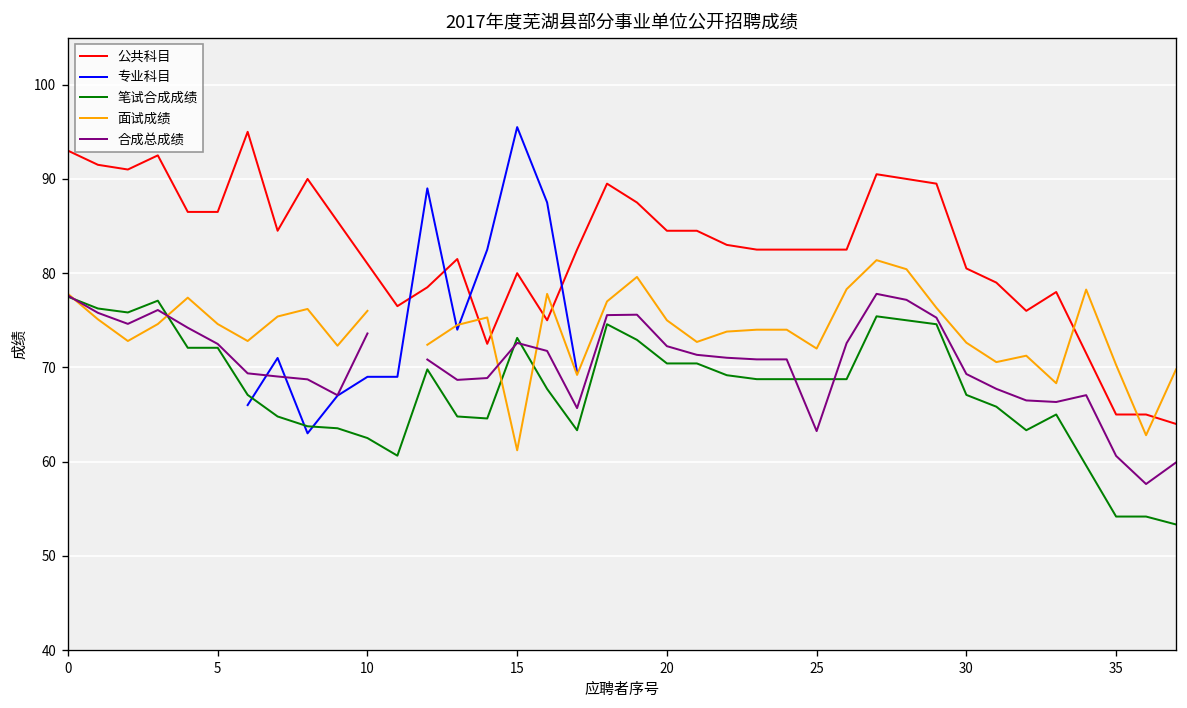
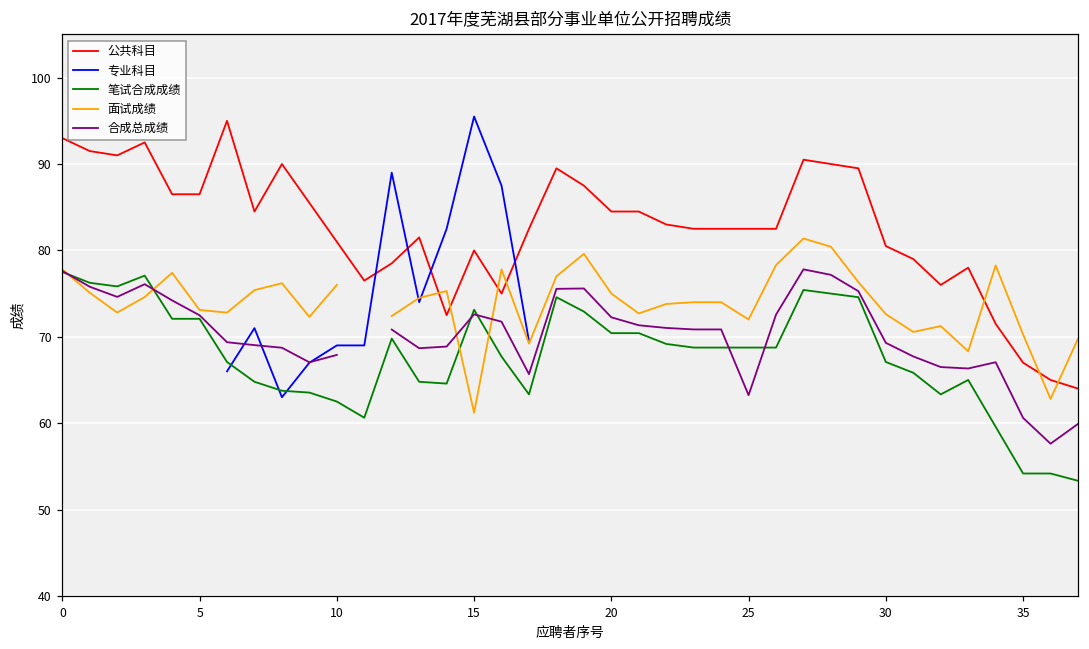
面试成绩, 5: 75 -> 73
合成总成绩, 10: 74 -> 68
公共科目, 35: 65 -> 67
